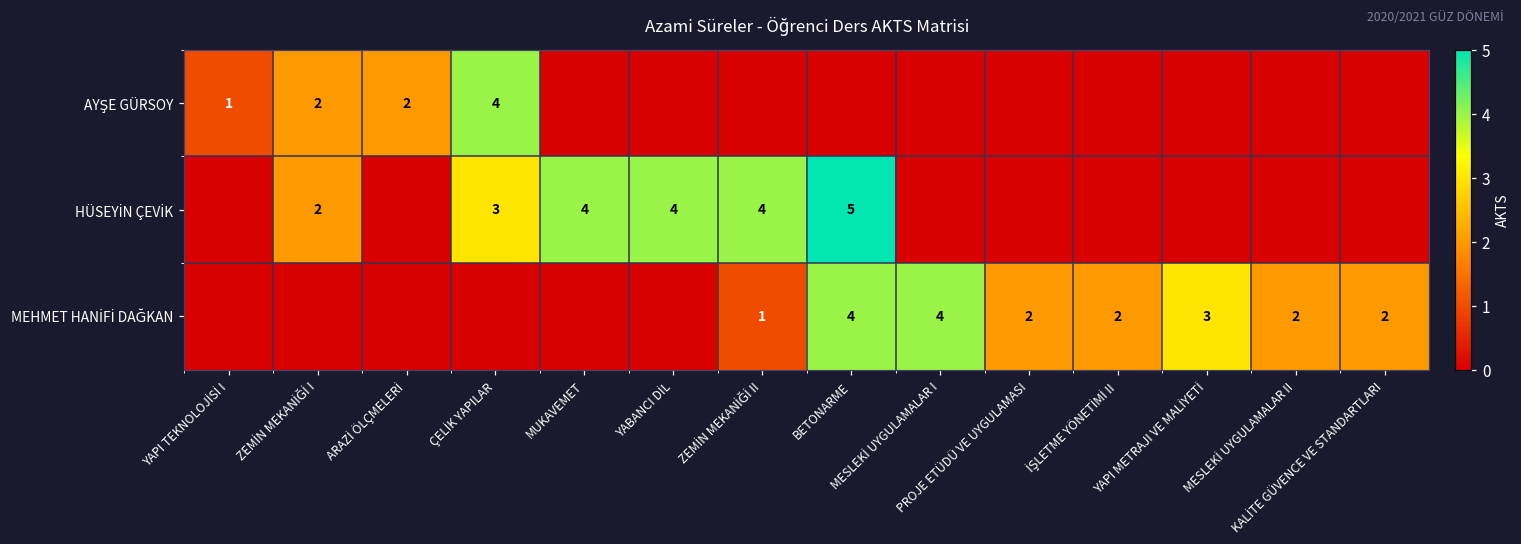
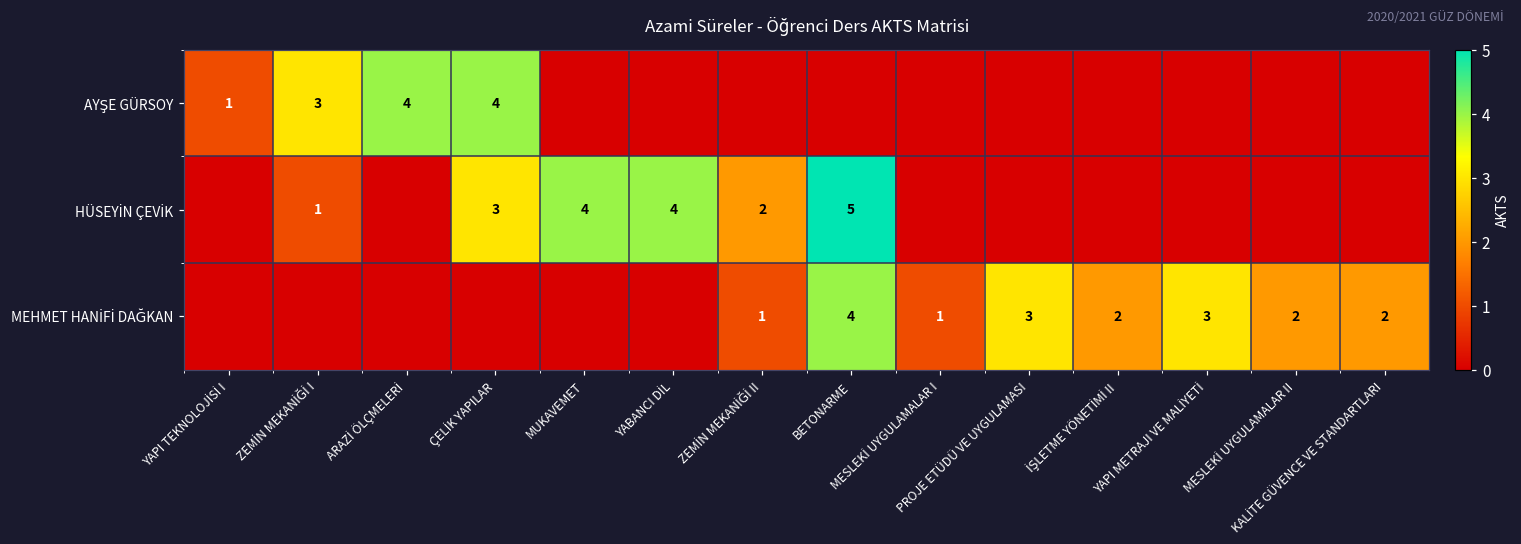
AYŞE GÜRSOY, ZEMİN MEKANİĞİ I: 2 -> 3
AYŞE GÜRSOY, ARAZİ ÖLÇMELERİ: 2 -> 4
HÜSEYİN ÇEVİK, ZEMİN MEKANİĞİ I: 2 -> 1
HÜSEYİN ÇEVİK, ZEMİN MEKANİĞİ II: 4 -> 2
MEHMET HANİFİ DAĞKAN, MESLEKİ UYGULAMALAR I: 4 -> 1
MEHMET HANİFİ DAĞKAN, PROJE ETÜDÜ VE UYGULAMASI: 2 -> 3
